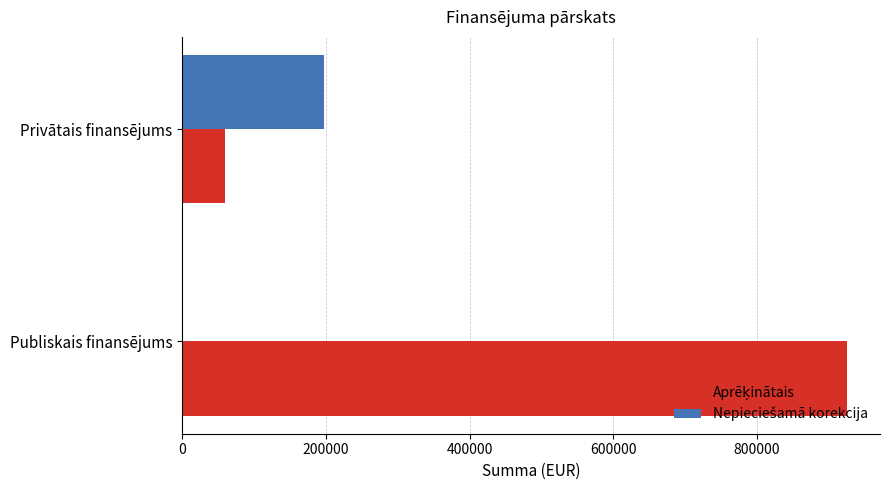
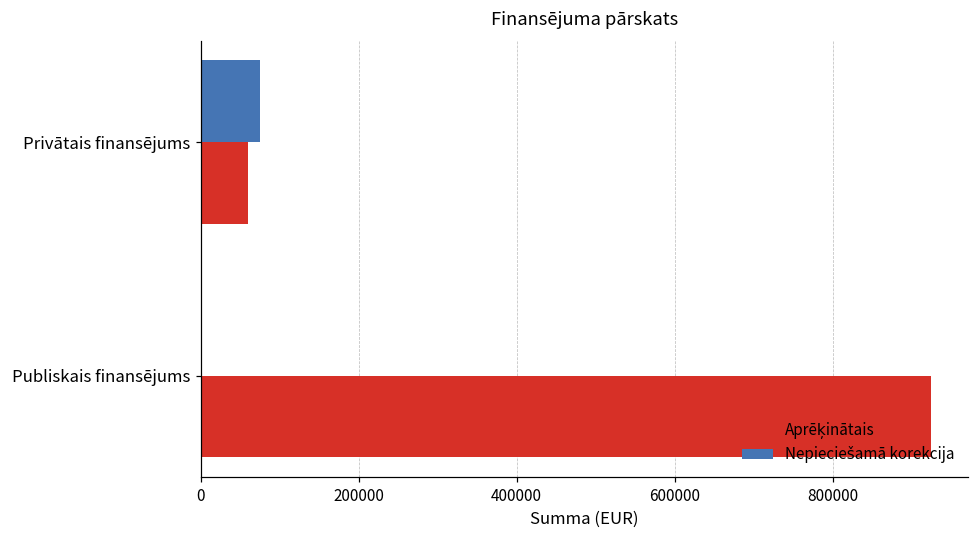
Nepieciešamā korekcija, Privātais finansējums: 200000 -> 70000
